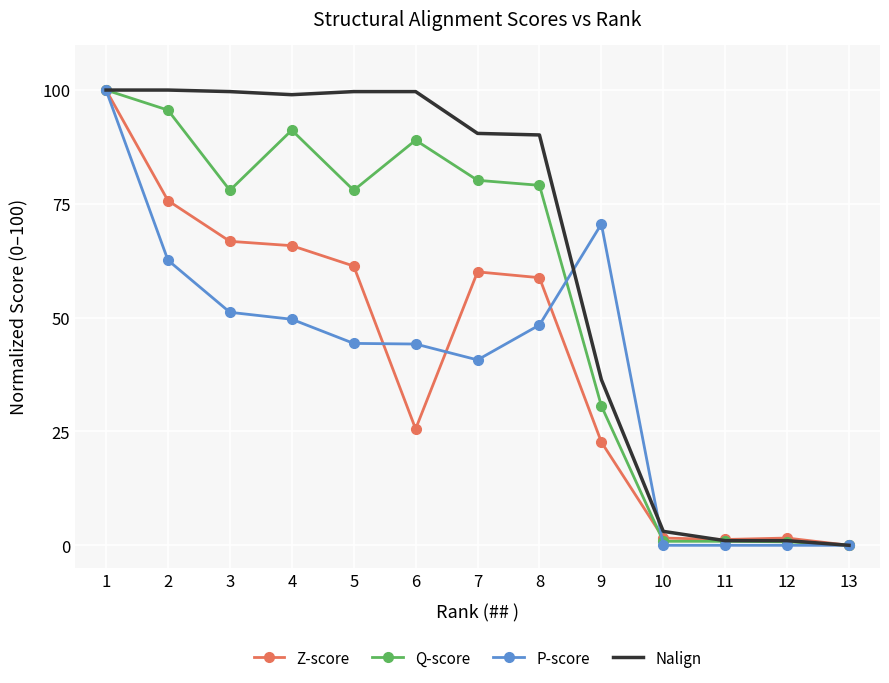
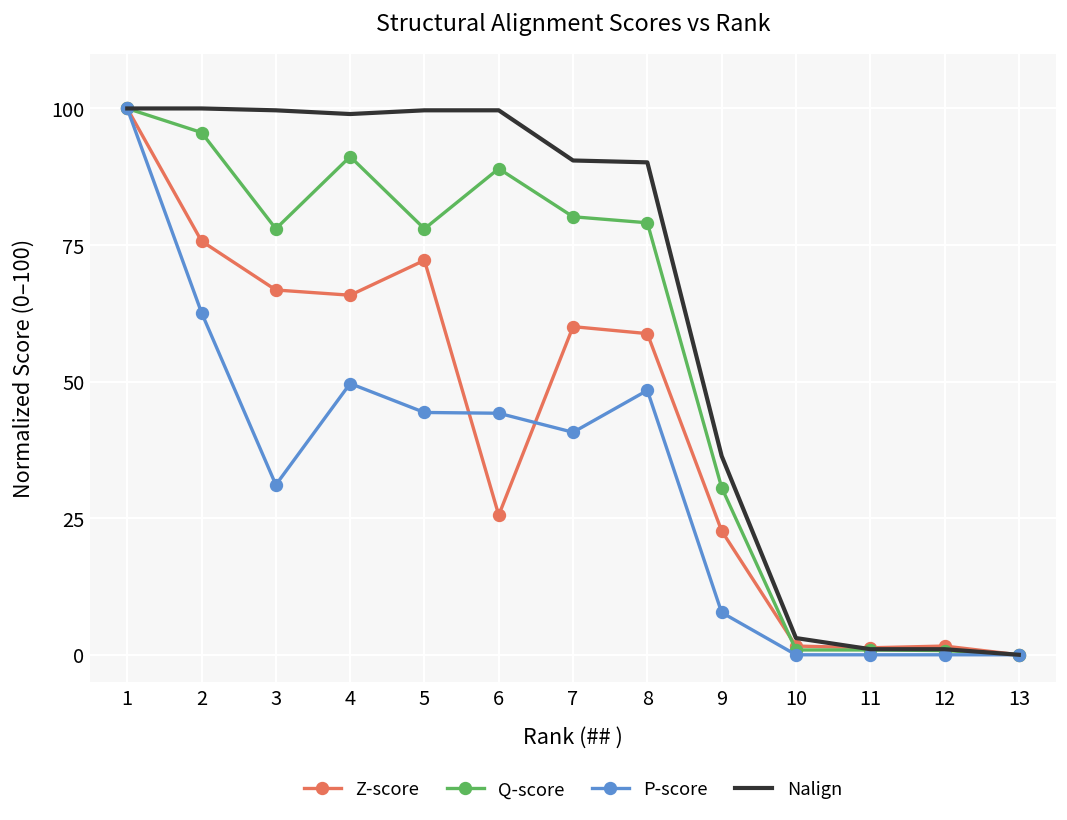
P-score, 3: 51 -> 31
Z-score, 5: 61 -> 72
P-score, 9: 71 -> 8
